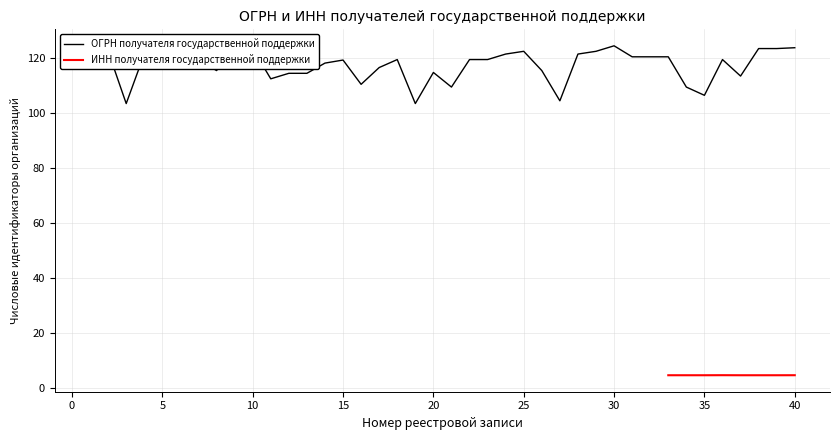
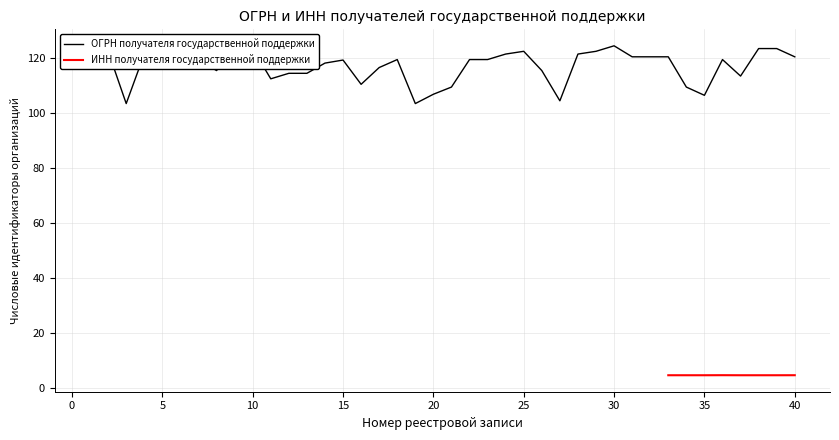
ОГРН получателя государственной поддержки, 20: 115 -> 107
ОГРН получателя государственной поддержки, 40: 124 -> 120
